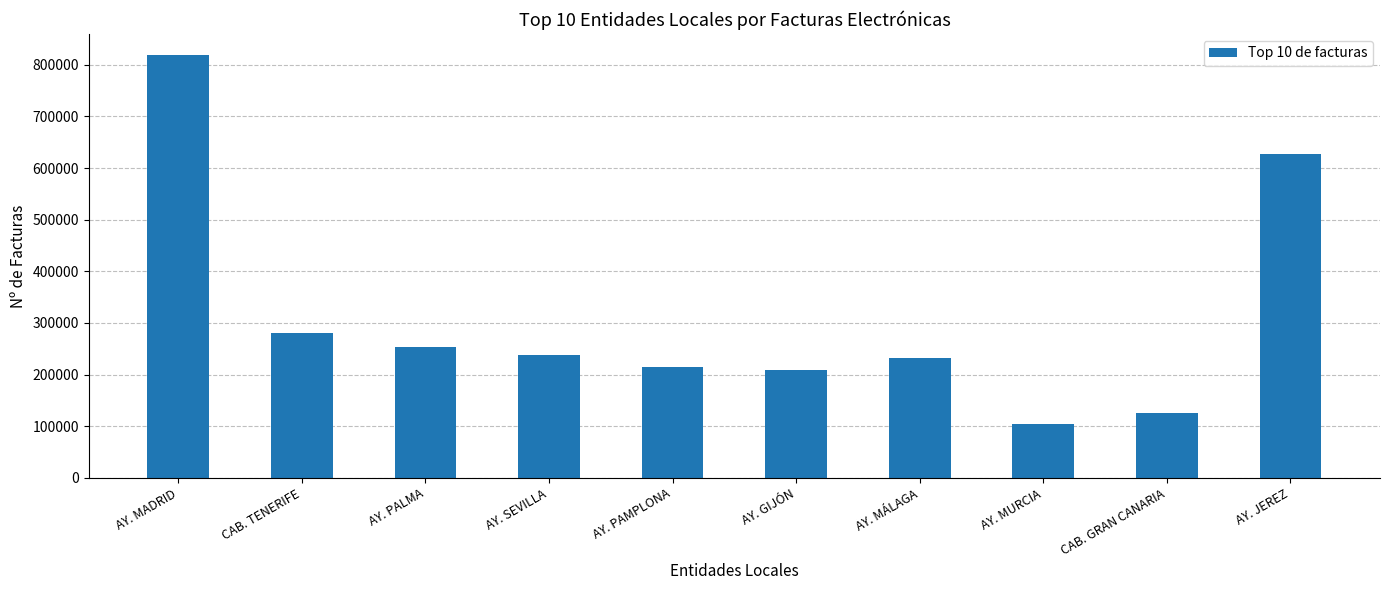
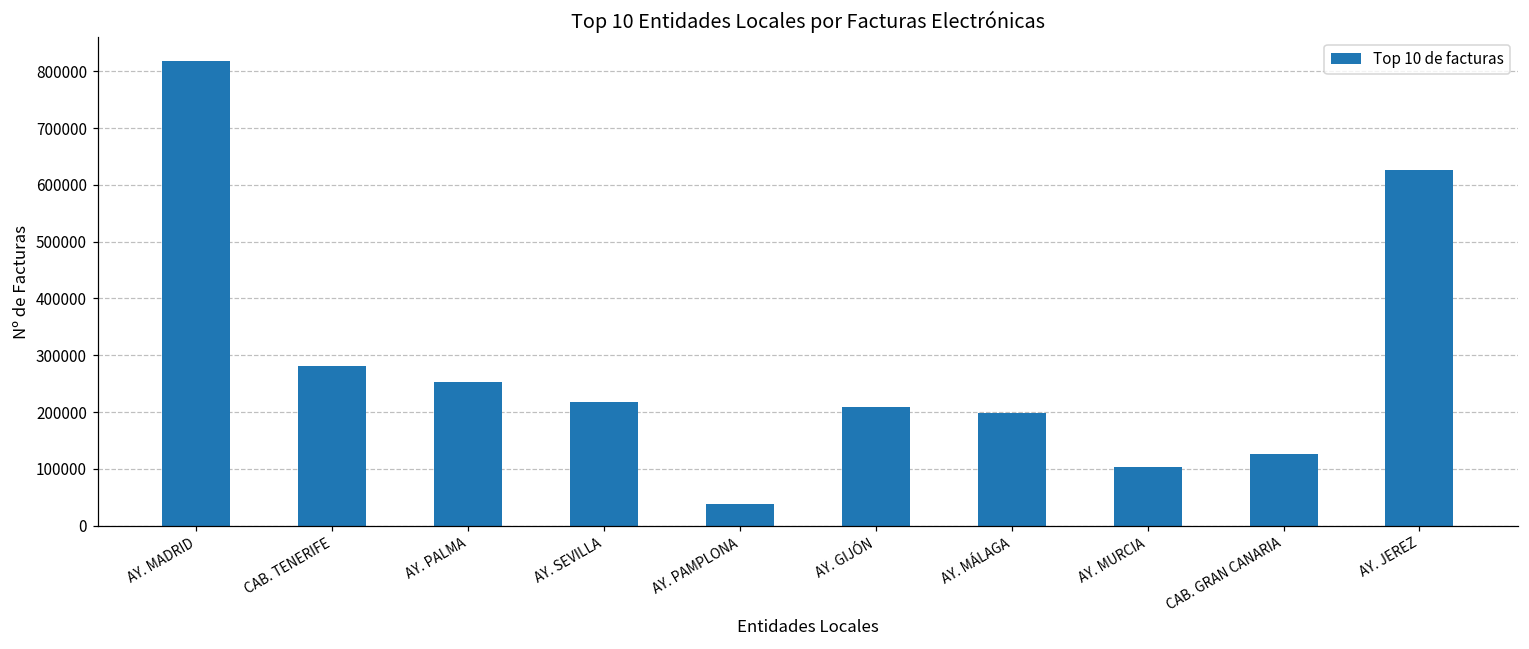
AY. SEVILLA: 240000 -> 220000
AY. PAMPLONA: 220000 -> 40000
AY. MÁLAGA: 230000 -> 200000
